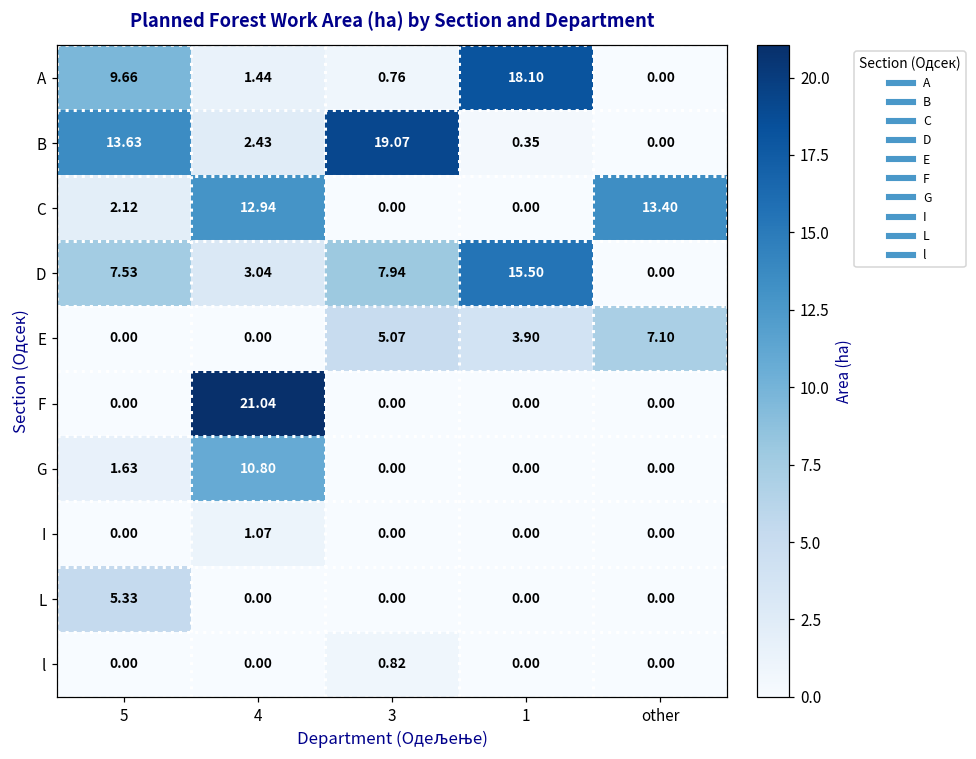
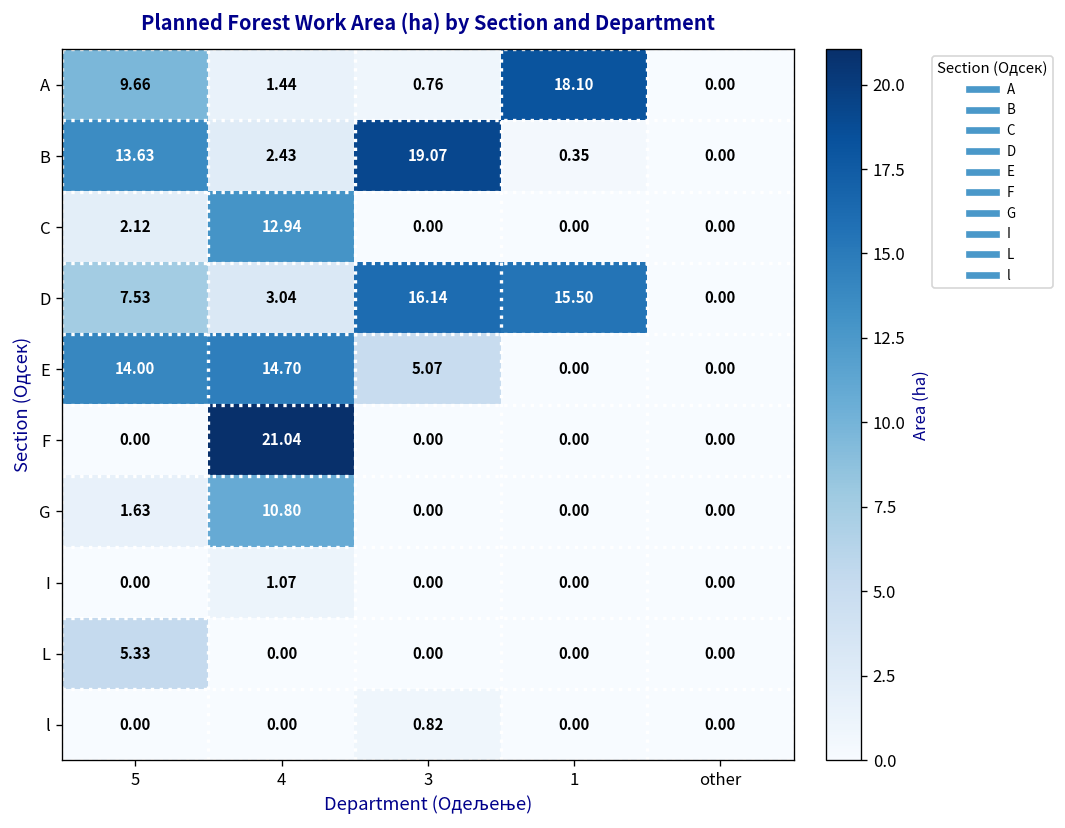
C, other: 13.40 -> 0.00
D, 3: 7.94 -> 16.14
E, 5: 0.00 -> 14.00
E, 4: 0.00 -> 14.70
E, 1: 3.90 -> 0.00
E, other: 7.10 -> 0.00
